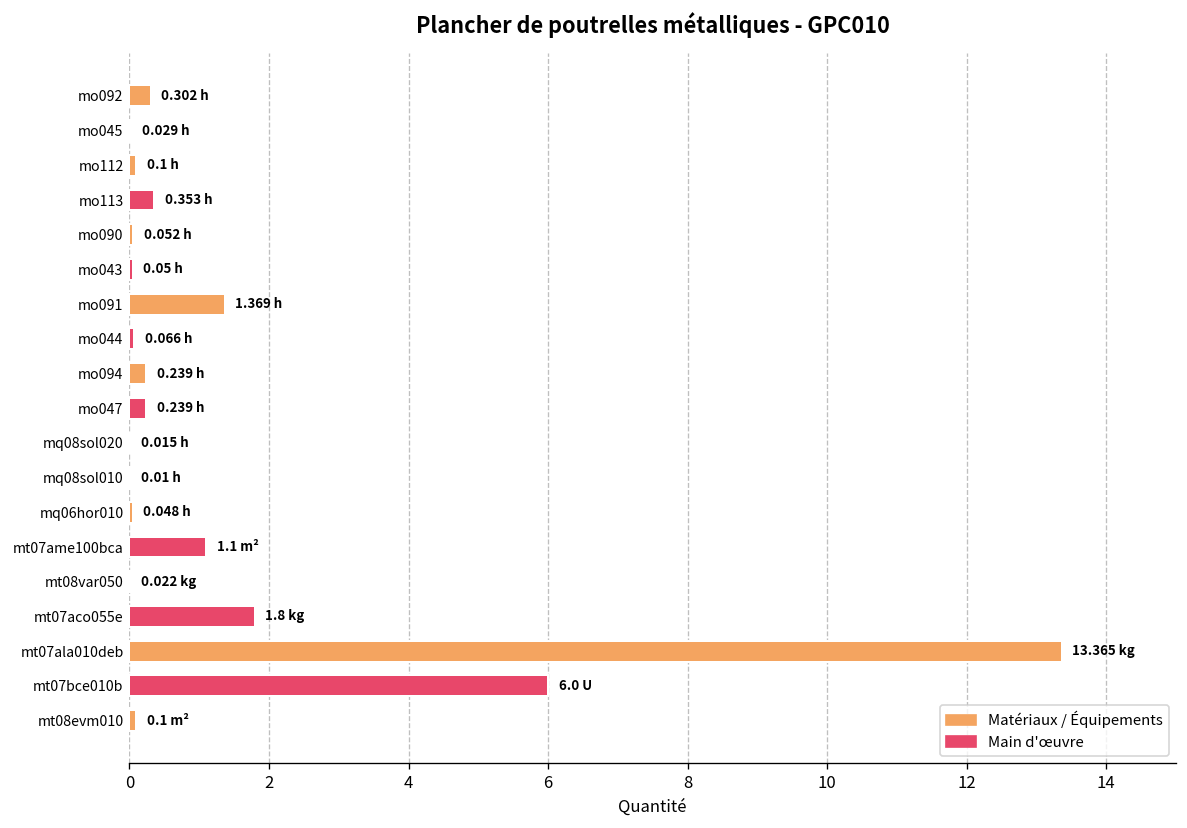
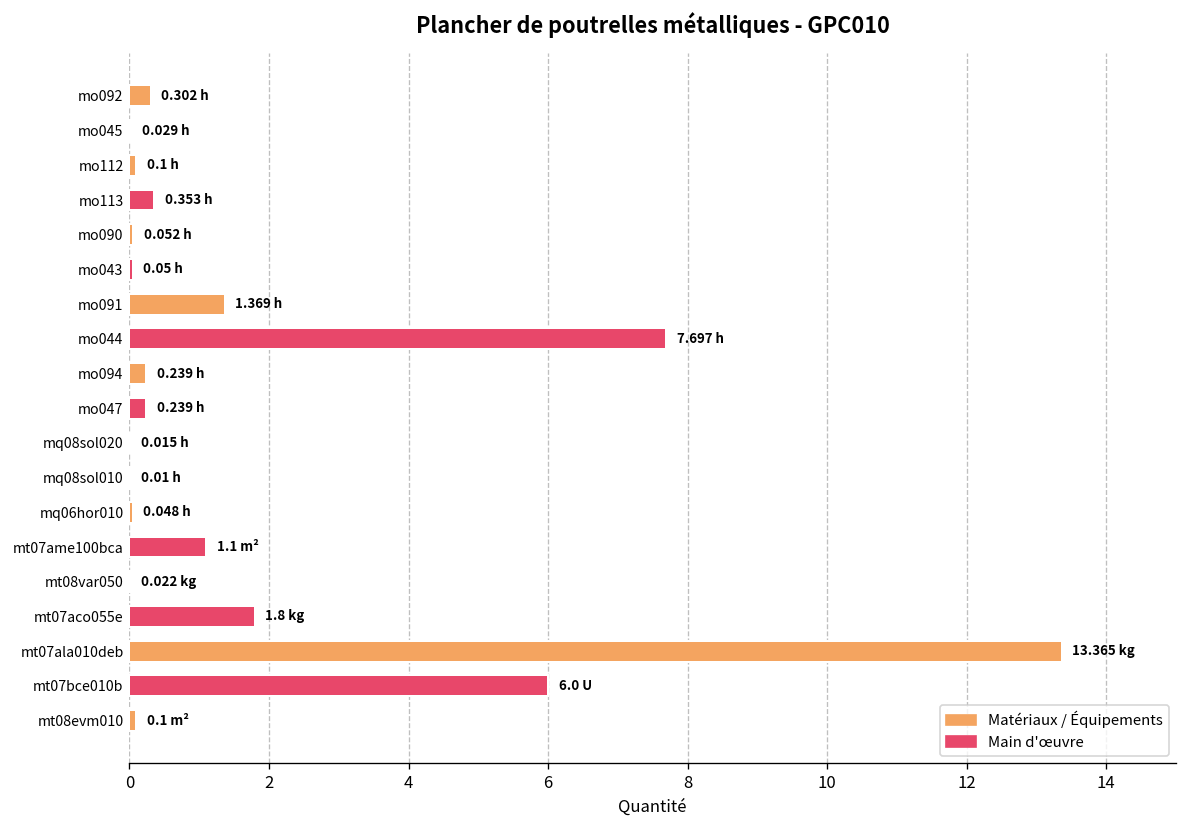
mo044: 0.066 -> 7.697
